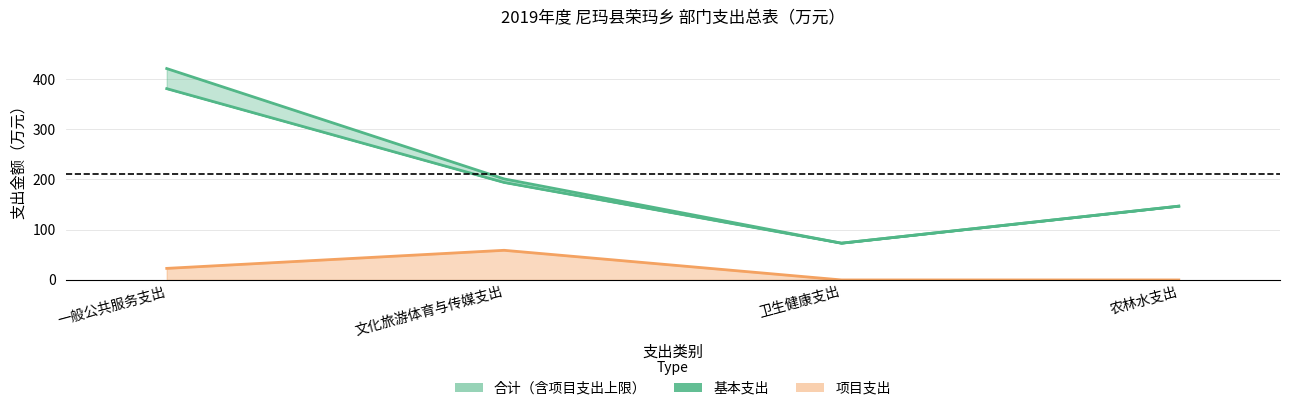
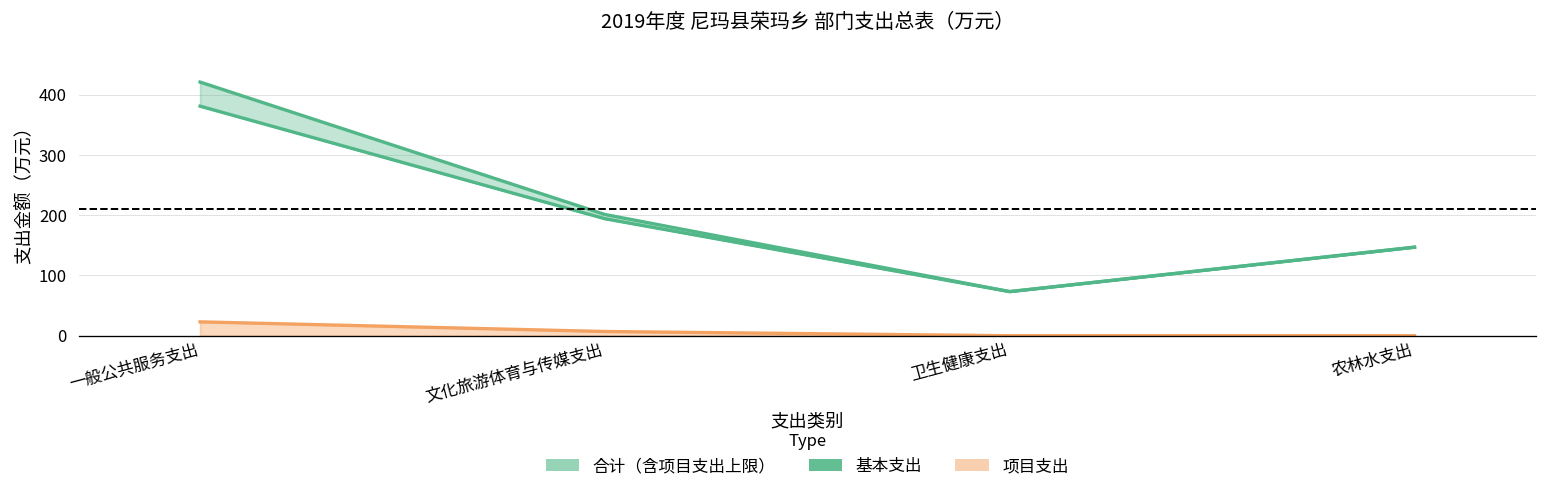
项目支出, 文化旅游体育与传媒支出: 60 -> 10
